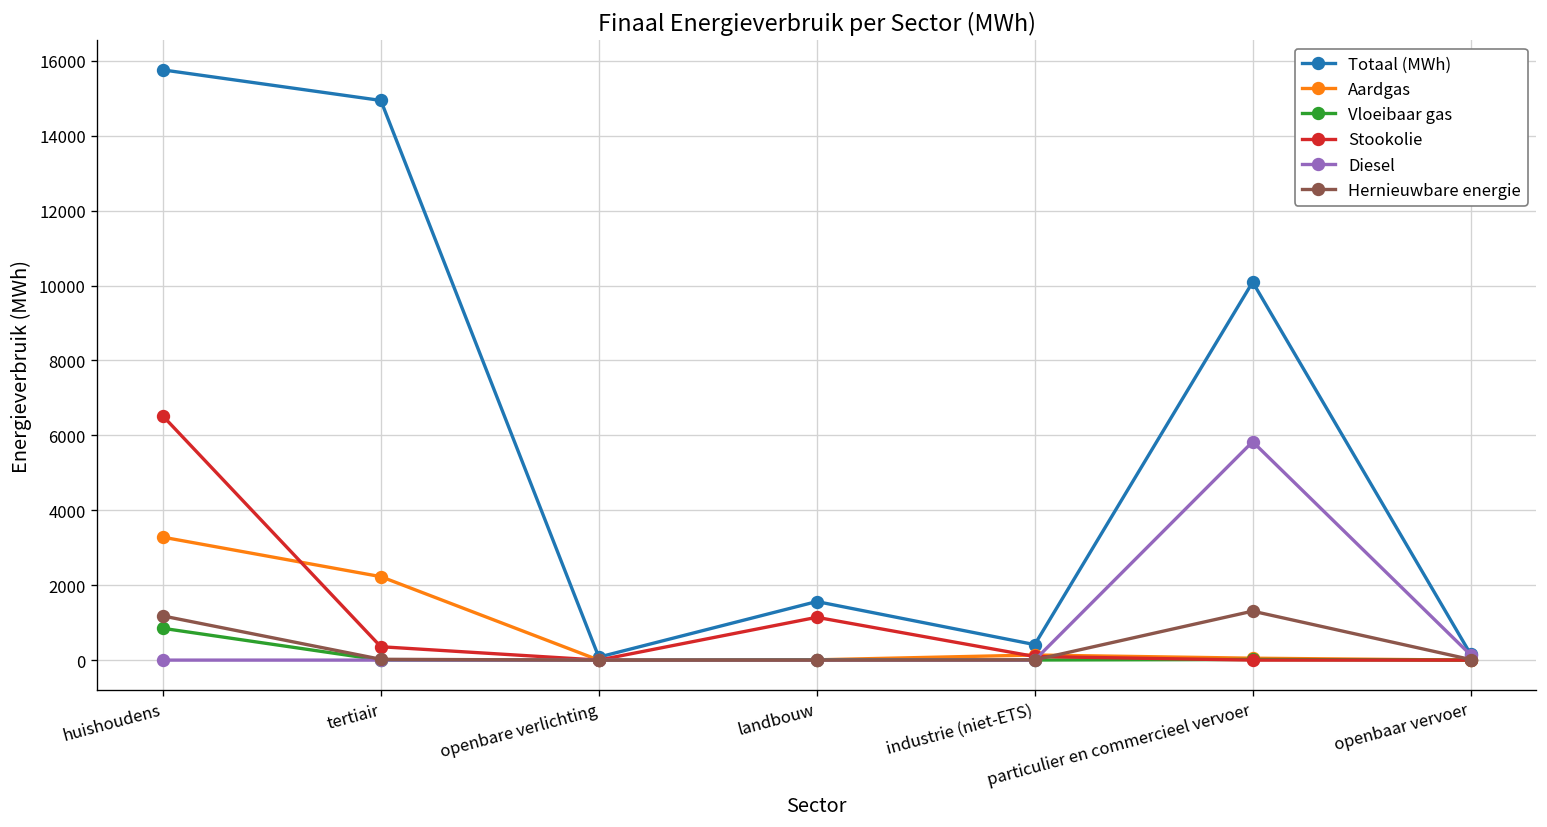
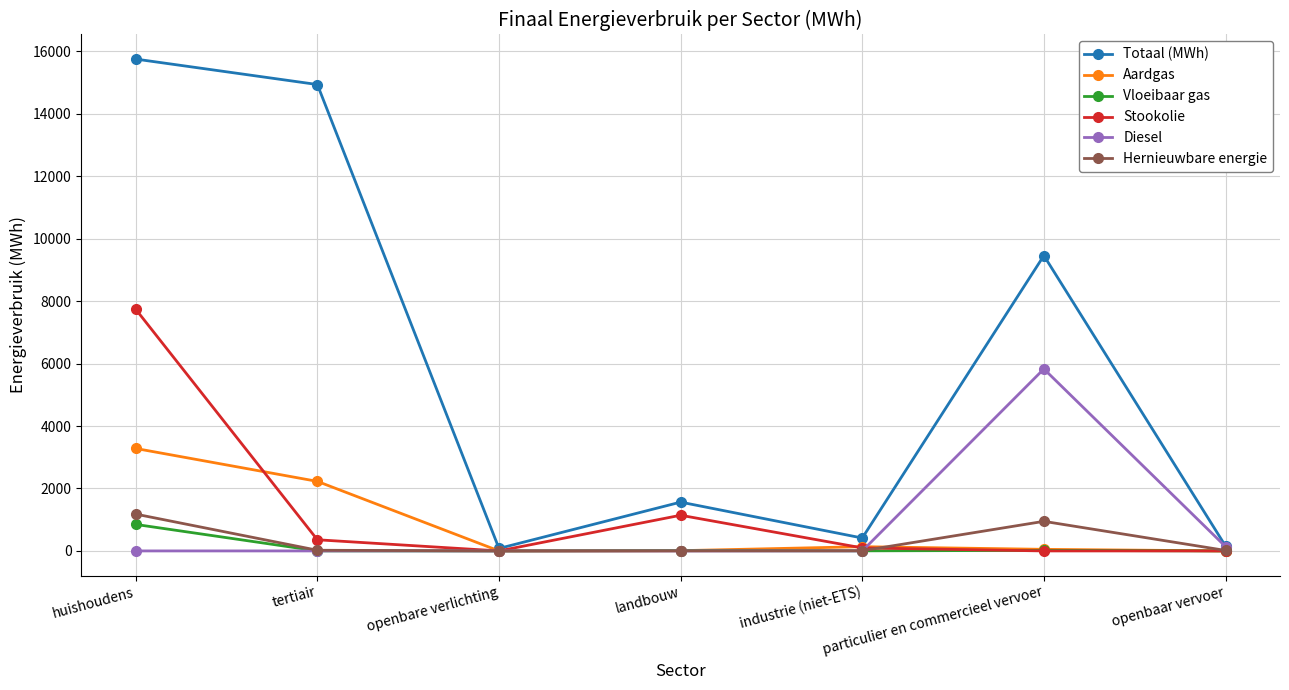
Stookolie, huishoudens: 6500 -> 7700
Totaal (MWh), particulier en commercieel vervoer: 10100 -> 9500
Hernieuwbare energie, particulier en commercieel vervoer: 1300 -> 900
